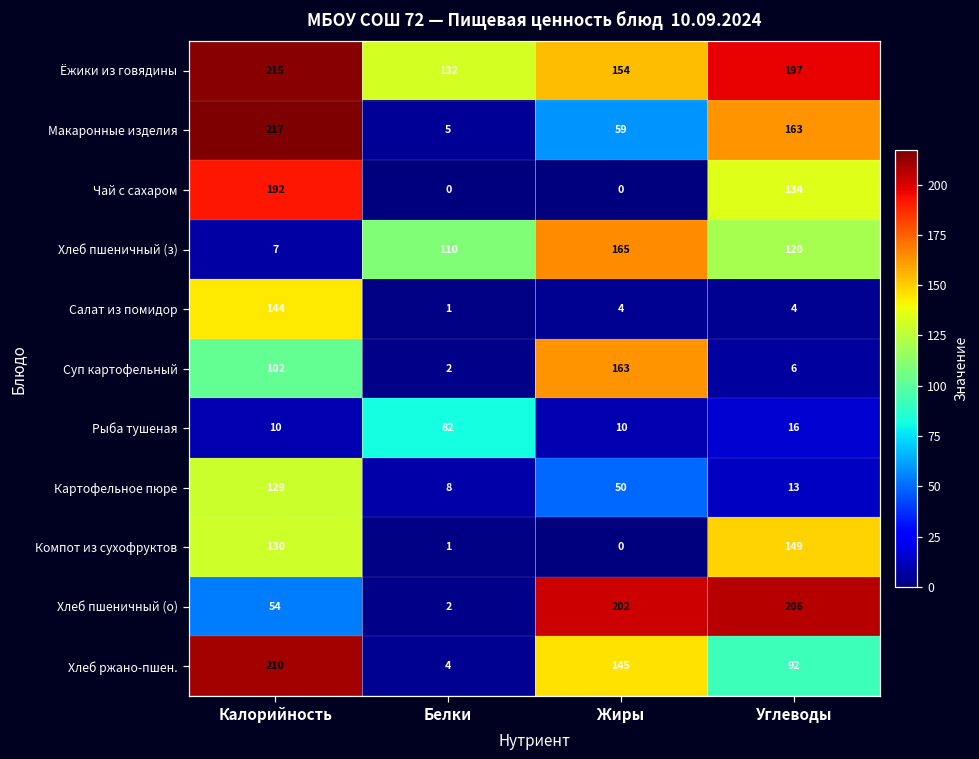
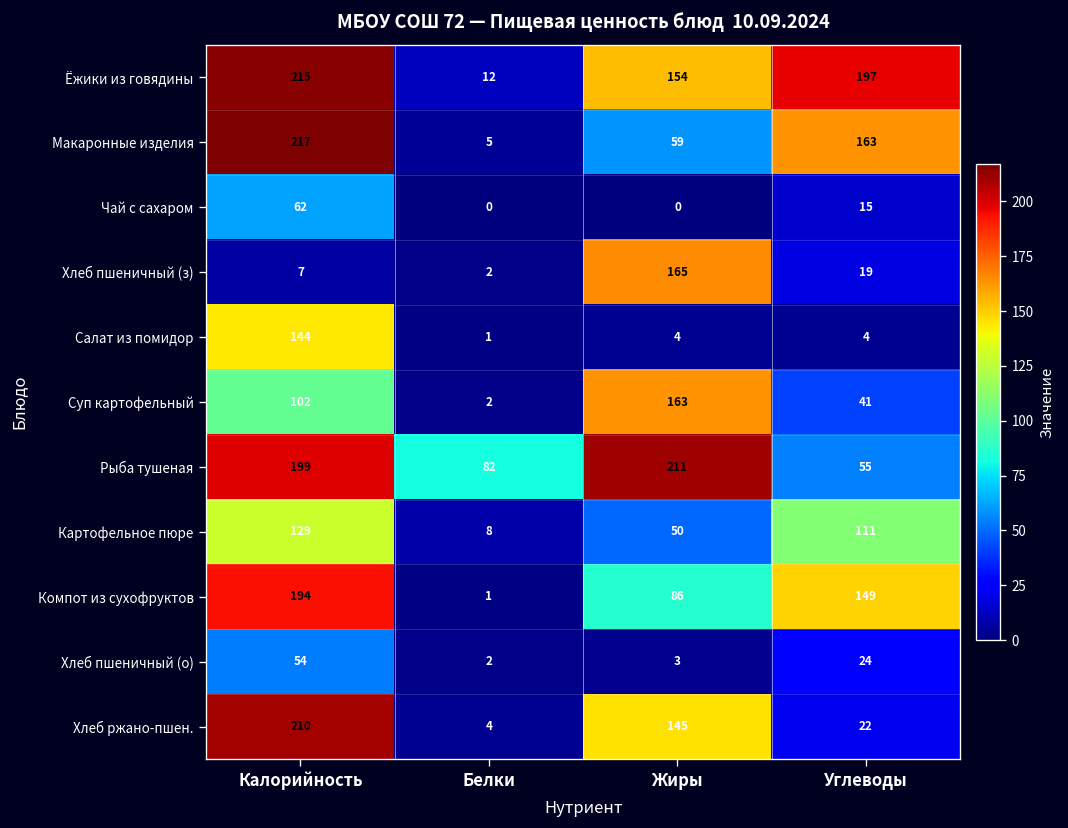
Ёжики из говядины, Белки: 132 -> 12
Чай с сахаром, Калорийность: 192 -> 62
Чай с сахаром, Углеводы: 134 -> 15
Хлеб пшеничный (з), Белки: 110 -> 2
Хлеб пшеничный (з), Углеводы: 120 -> 19
Суп картофельный, Углеводы: 6 -> 41
Рыба тушеная, Калорийность: 10 -> 199
Рыба тушеная, Жиры: 10 -> 211
Рыба тушеная, Углеводы: 16 -> 55
Картофельное пюре, Углеводы: 13 -> 111
Компот из сухофруктов, Калорийность: 130 -> 194
Компот из сухофруктов, Жиры: 0 -> 86
Хлеб пшеничный (о), Жиры: 202 -> 3
Хлеб пшеничный (о), Углеводы: 206 -> 24
Хлеб ржано-пшен., Углеводы: 92 -> 22
